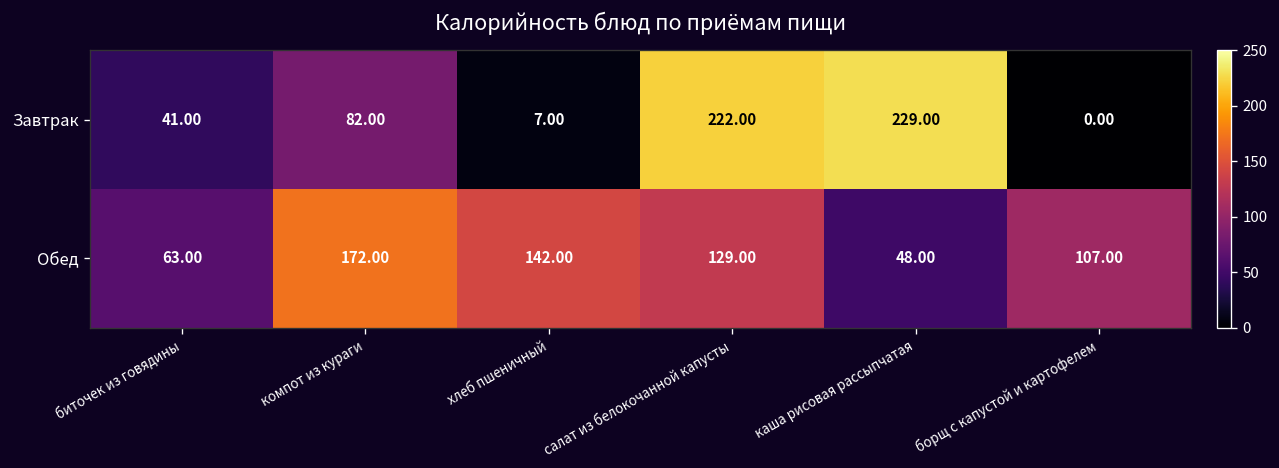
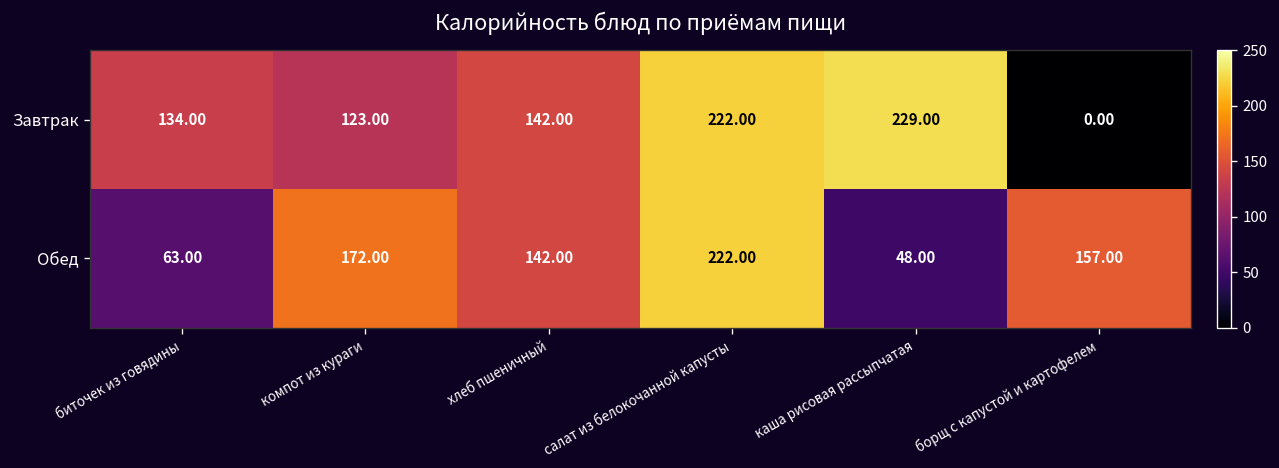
Завтрак, биточек из говядины: 41.00 -> 134.00
Завтрак, компот из кураги: 82.00 -> 123.00
Завтрак, хлеб пшеничный: 7.00 -> 142.00
Обед, салат из белокочанной капусты: 129.00 -> 222.00
Обед, борщ с капустой и картофелем: 107.00 -> 157.00
